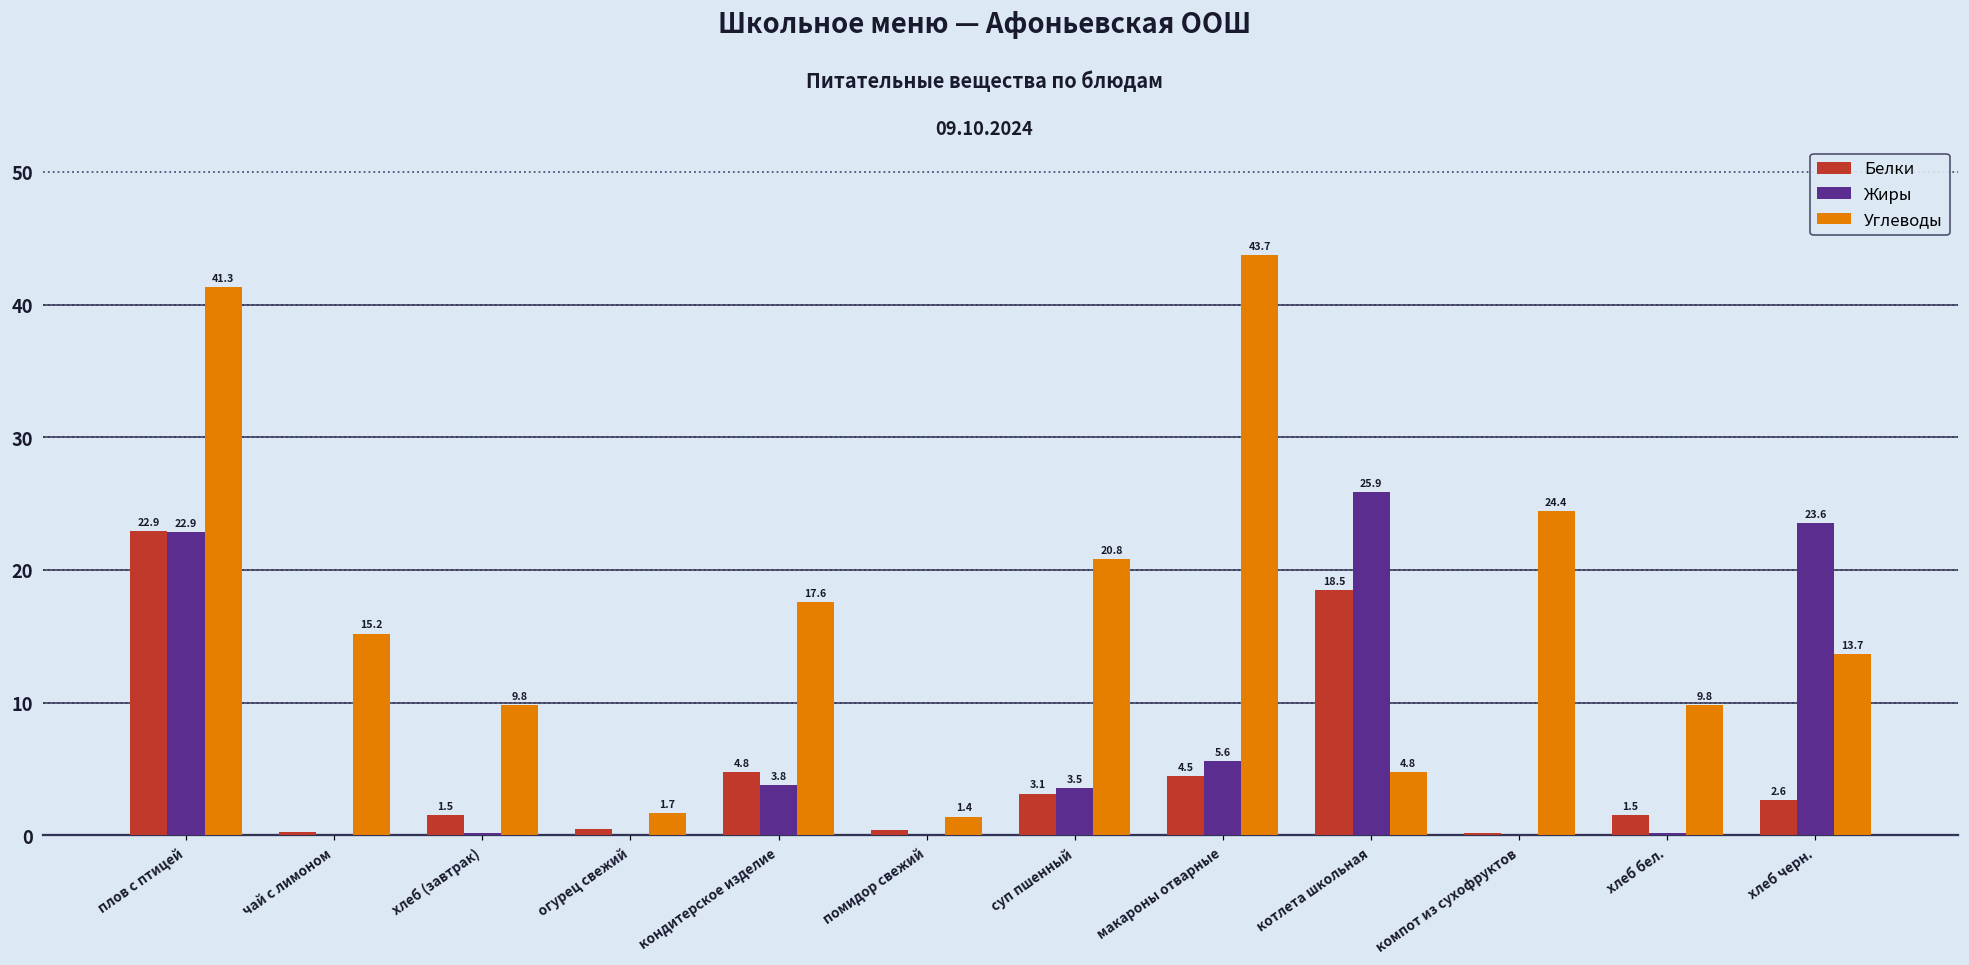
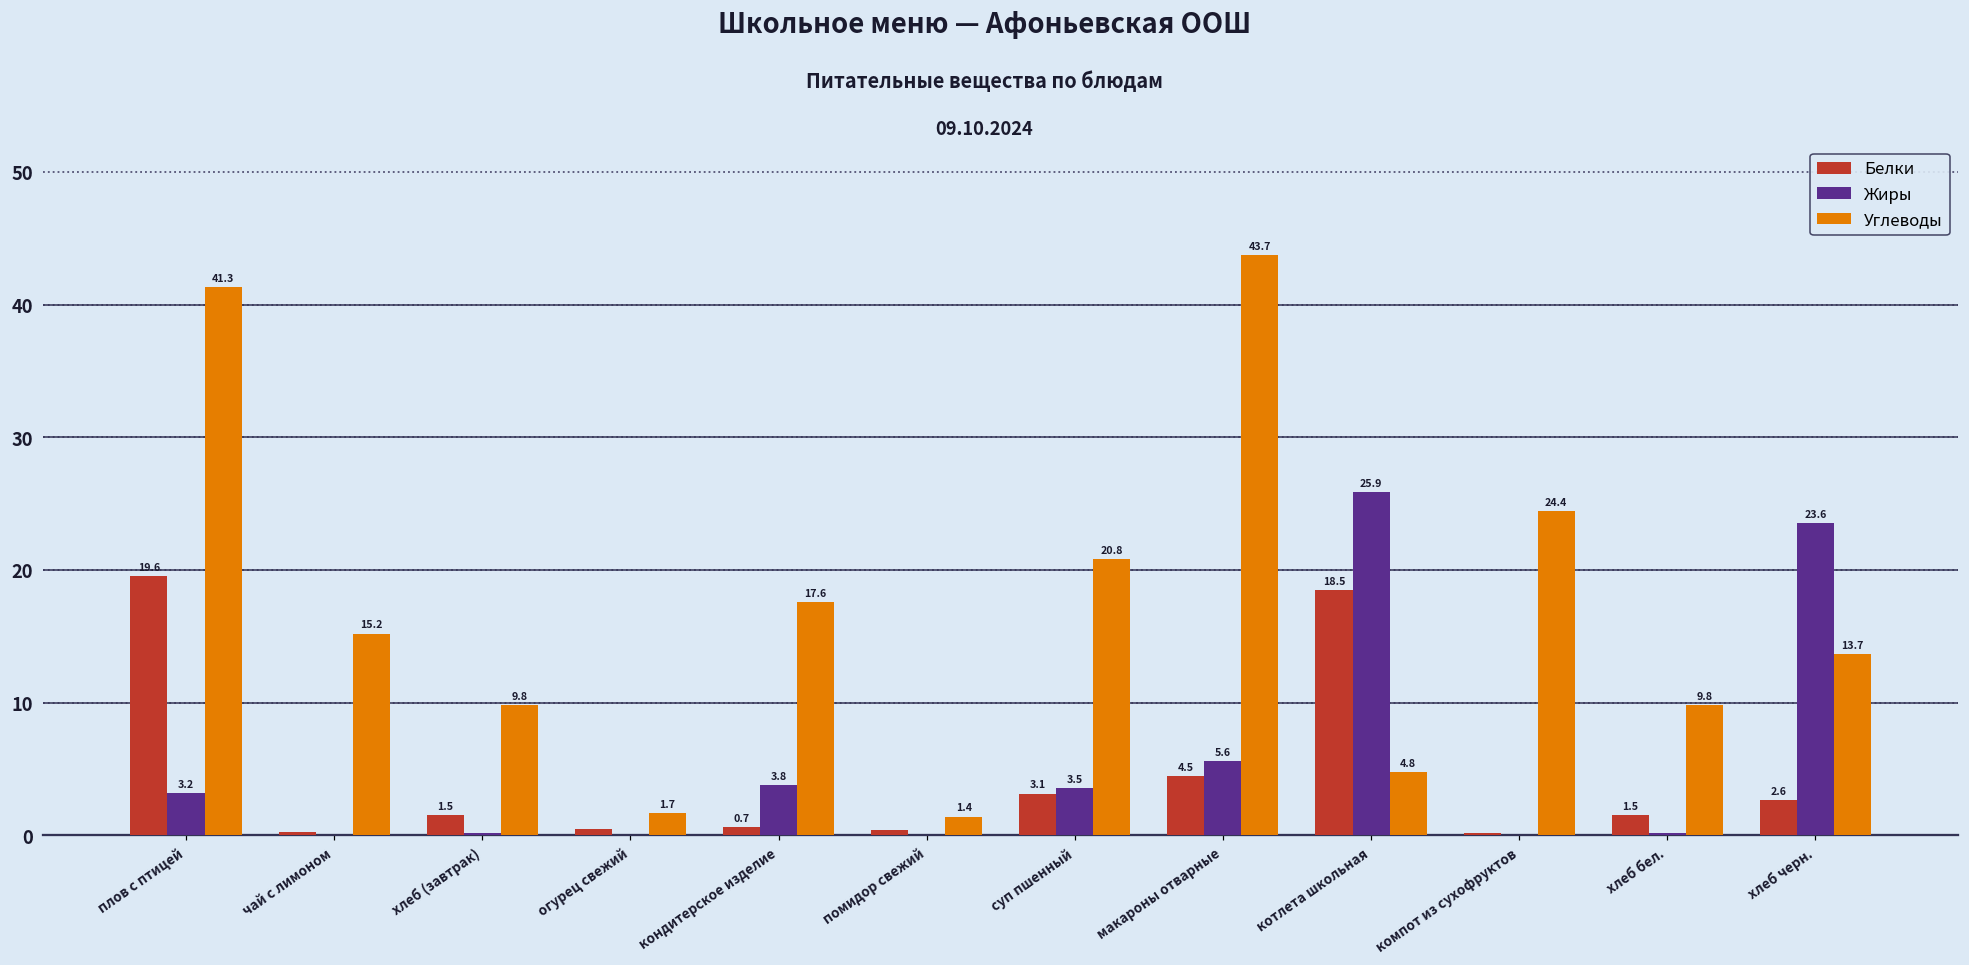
Белки, плов с птицей: 22.9 -> 19.6
Жиры, плов с птицей: 22.9 -> 3.2
Белки, кондитерское изделие: 4.8 -> 0.7
